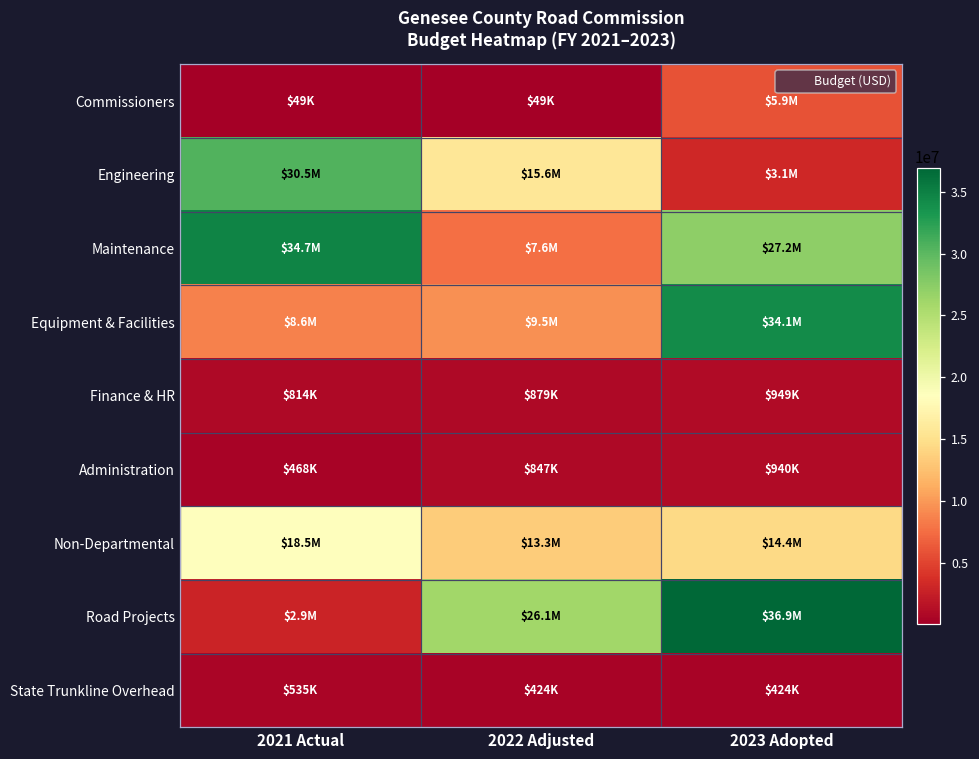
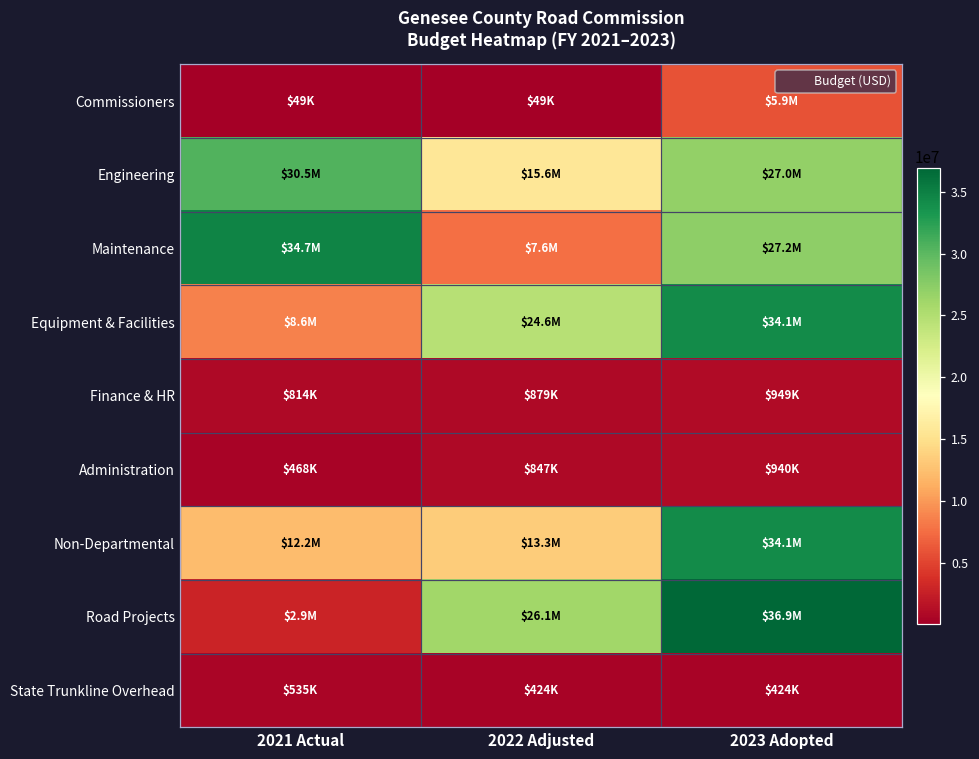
Engineering, 2023 Adopted: $3.1M -> $27.0M
Equipment & Facilities, 2022 Adjusted: $9.5M -> $24.6M
Non-Departmental, 2021 Actual: $18.5M -> $12.2M
Non-Departmental, 2023 Adopted: $14.4M -> $34.1M
